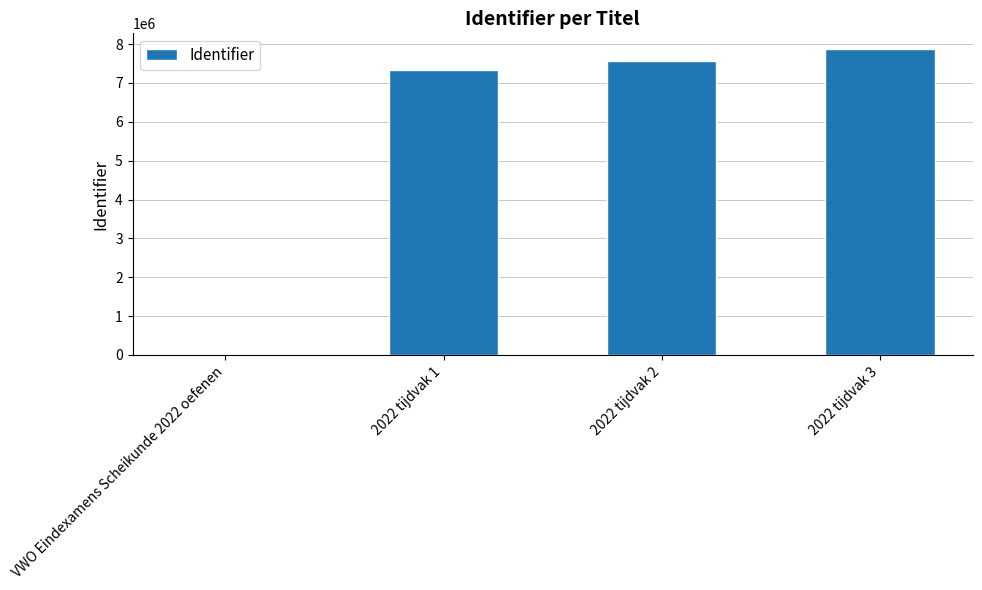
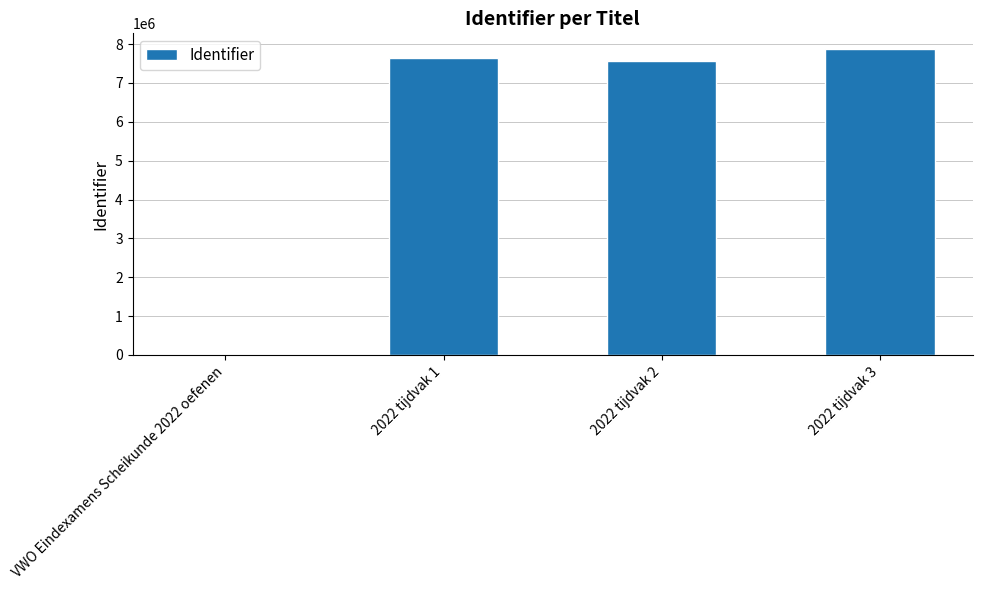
2022 tijdvak 1: 7300000 -> 7600000
